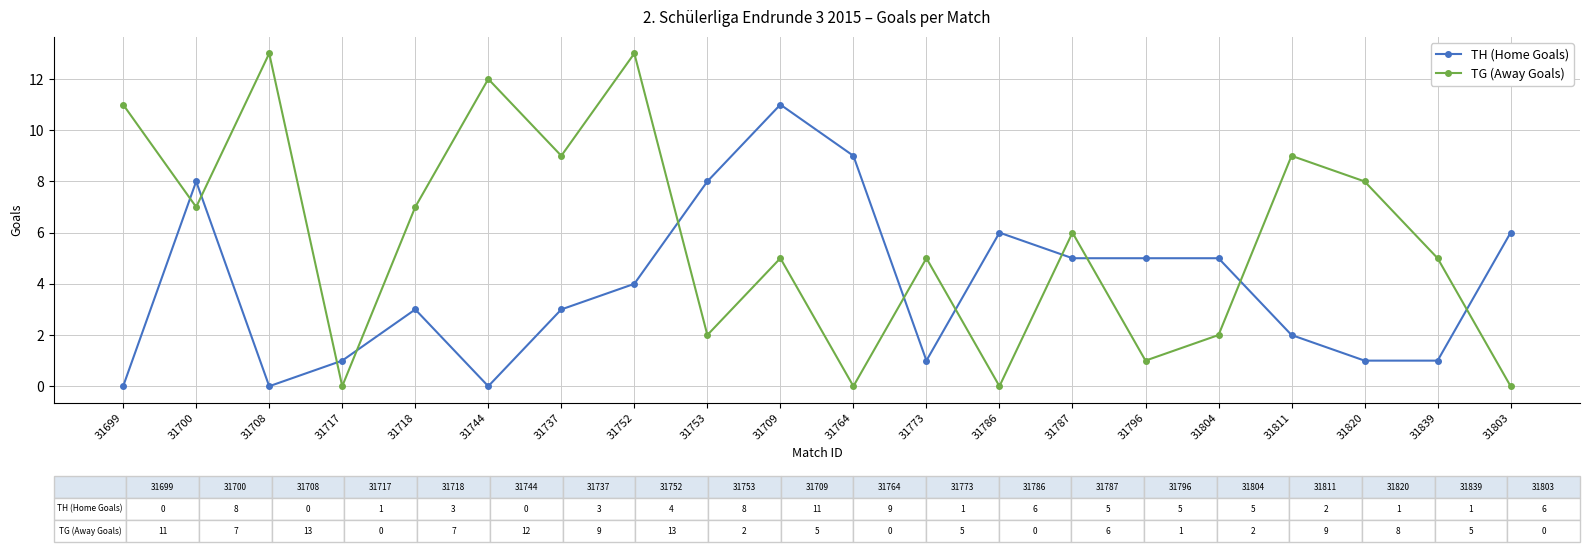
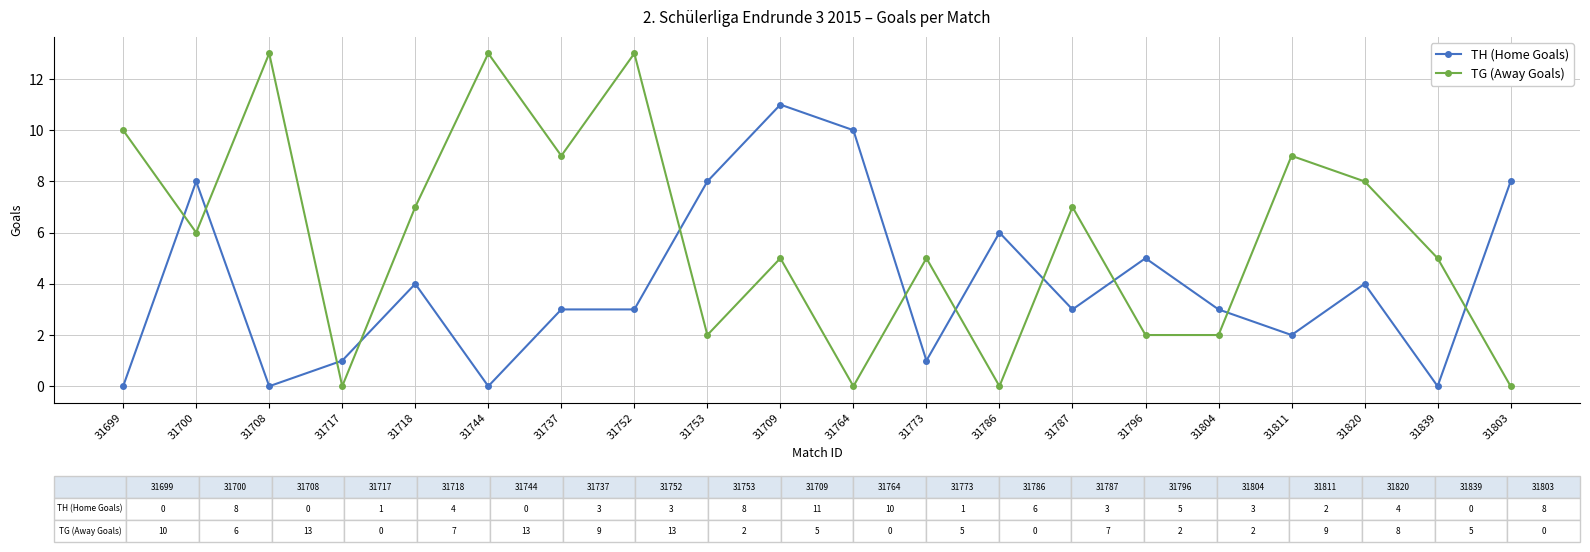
TG (Away Goals), 31699: 11 -> 10
TG (Away Goals), 31700: 7 -> 6
TH (Home Goals), 31718: 3 -> 4
TG (Away Goals), 31744: 12 -> 13
TH (Home Goals), 31752: 4 -> 3
TH (Home Goals), 31764: 9 -> 10
TH (Home Goals), 31787: 5 -> 3
TG (Away Goals), 31787: 6 -> 7
TG (Away Goals), 31796: 1 -> 2
TH (Home Goals), 31804: 5 -> 3
TH (Home Goals), 31820: 1 -> 4
TH (Home Goals), 31839: 1 -> 0
TH (Home Goals), 31803: 6 -> 8
